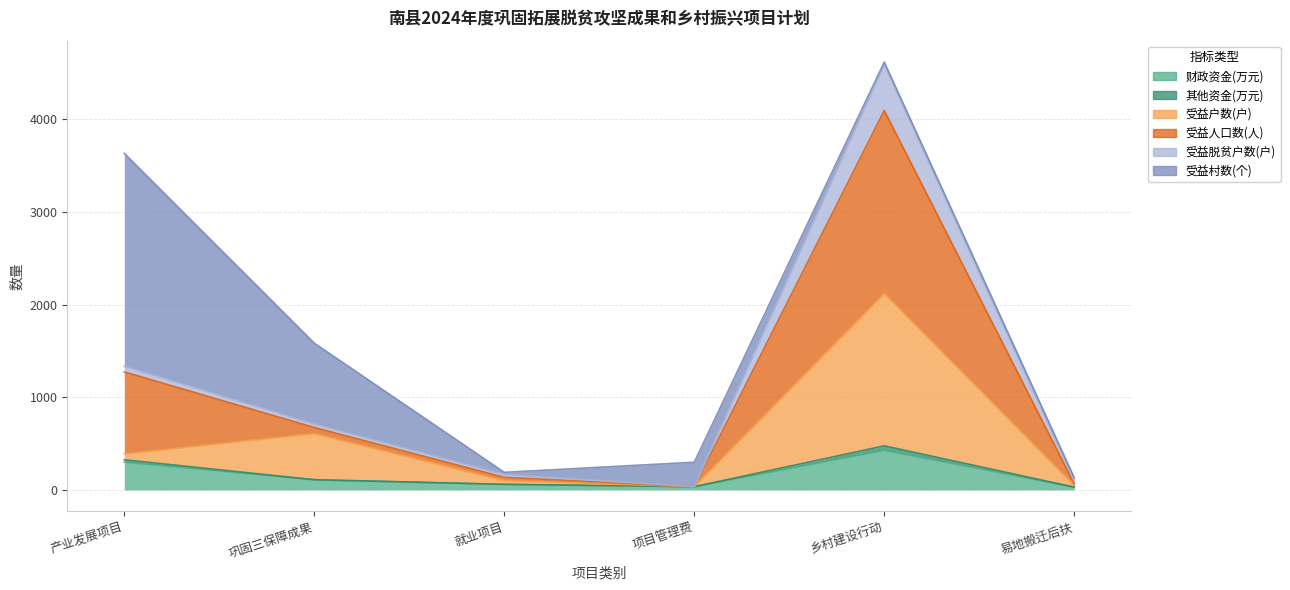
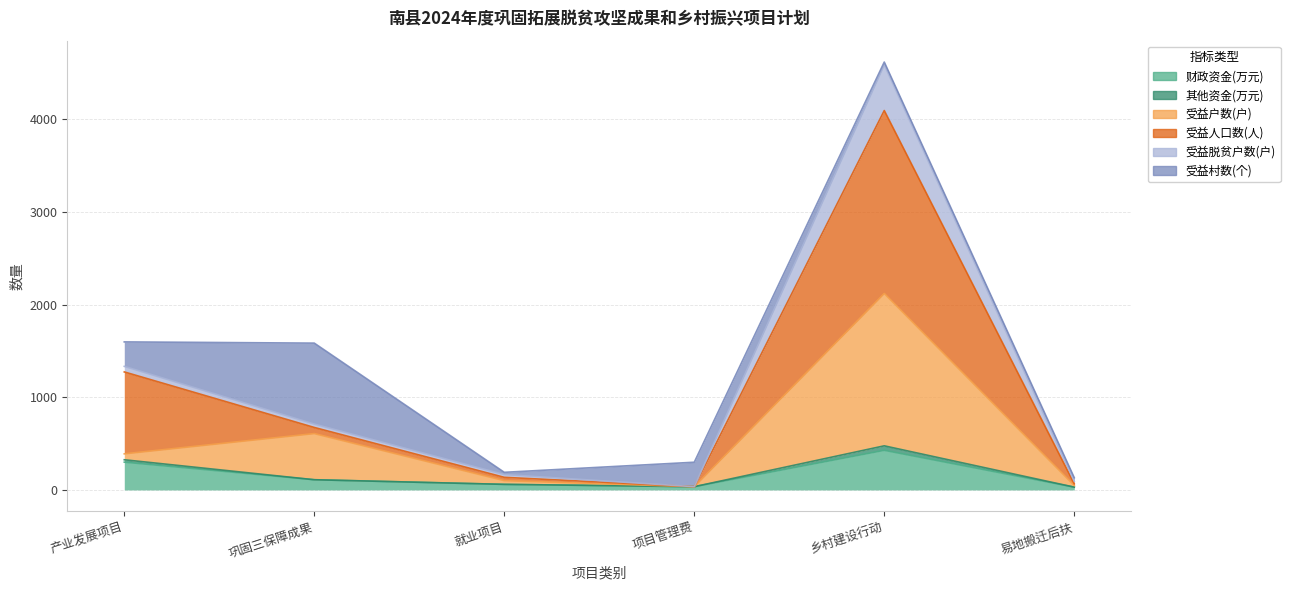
受益村数(个), 产业发展项目: 2300 -> 300
